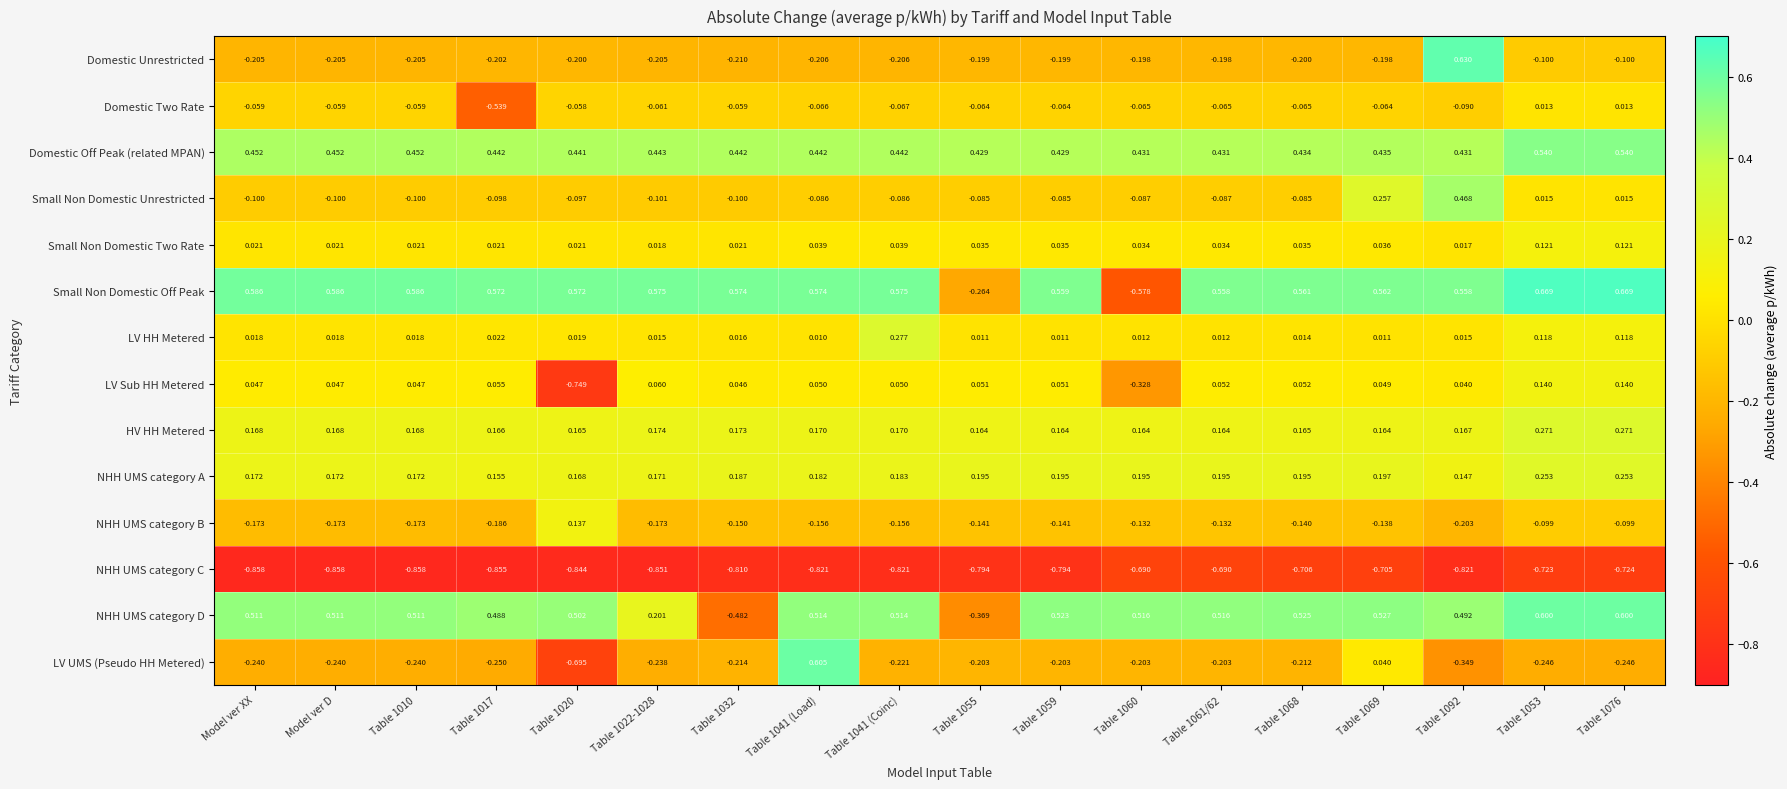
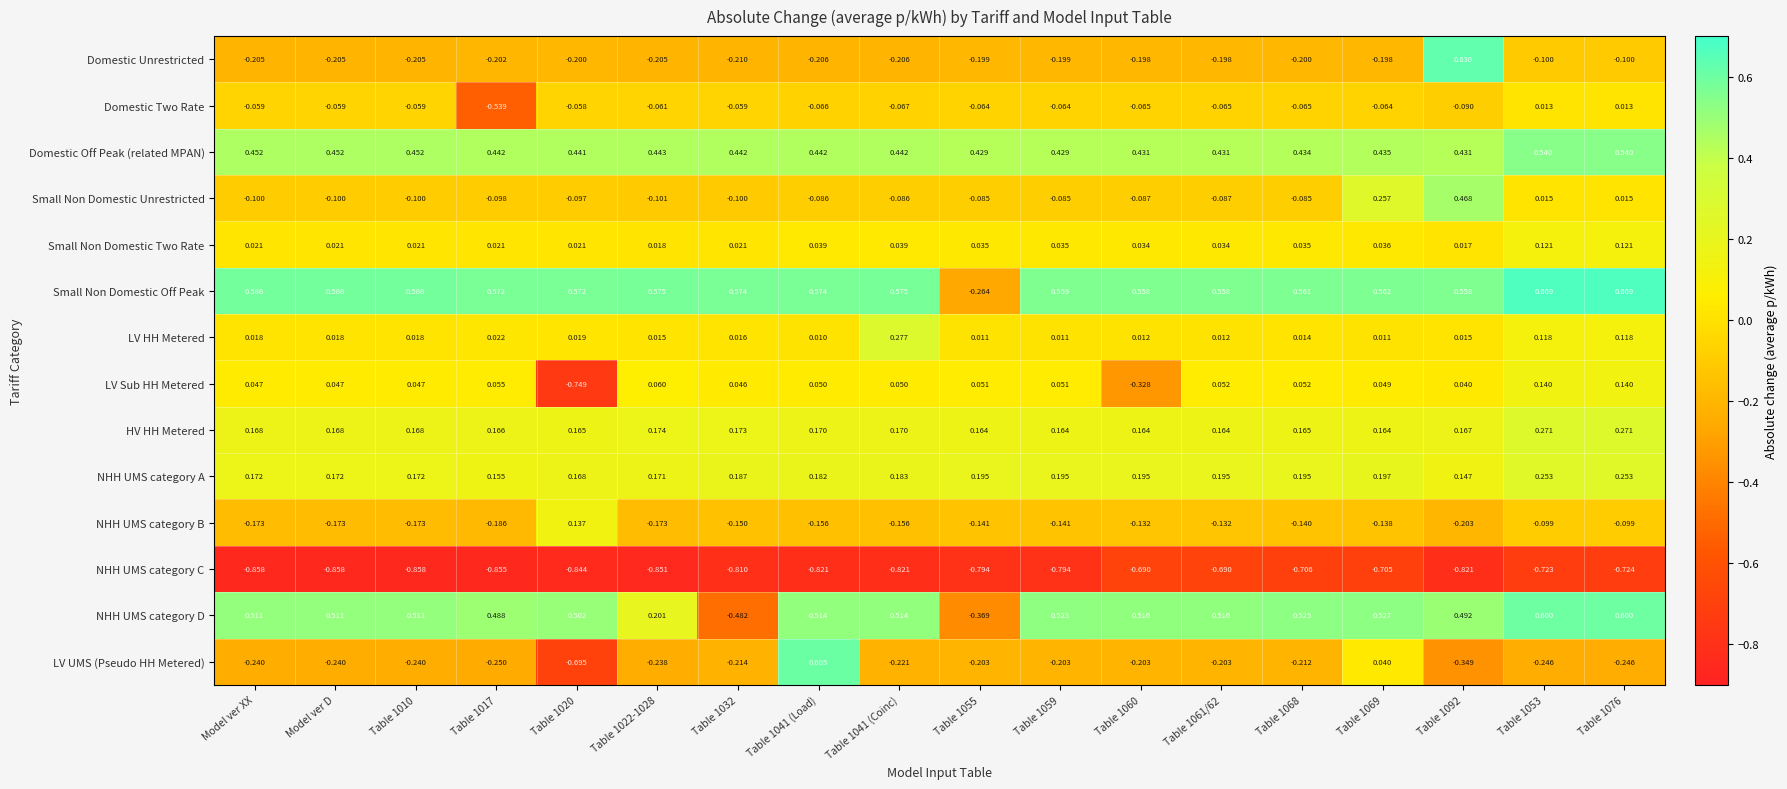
Small Non Domestic Off Peak, Table 1060: -0.578 -> 0.558
